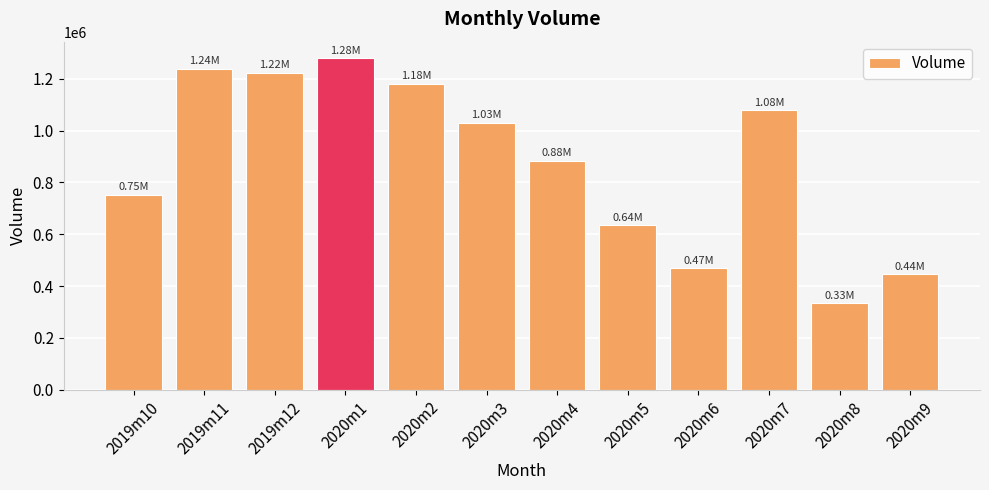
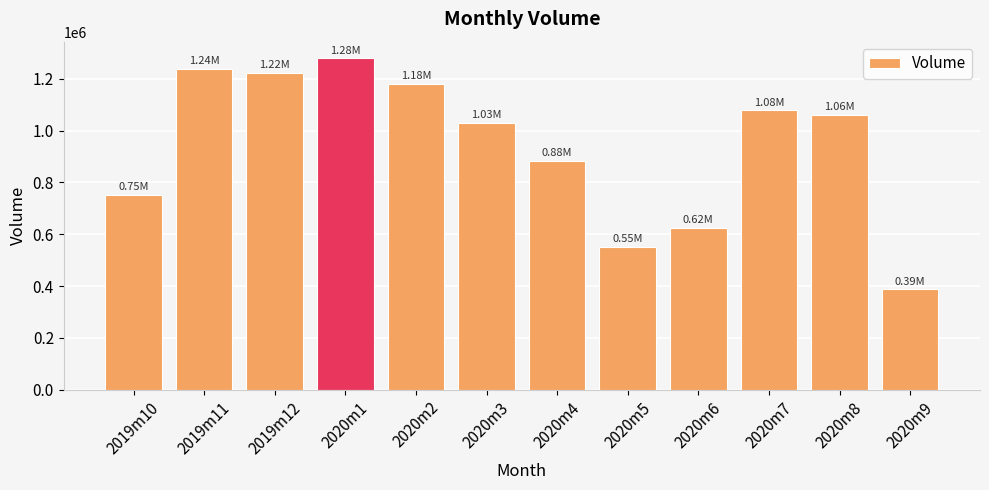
2020m5: 0.64M -> 0.55M
2020m6: 0.47M -> 0.62M
2020m8: 0.33M -> 1.06M
2020m9: 0.44M -> 0.39M
